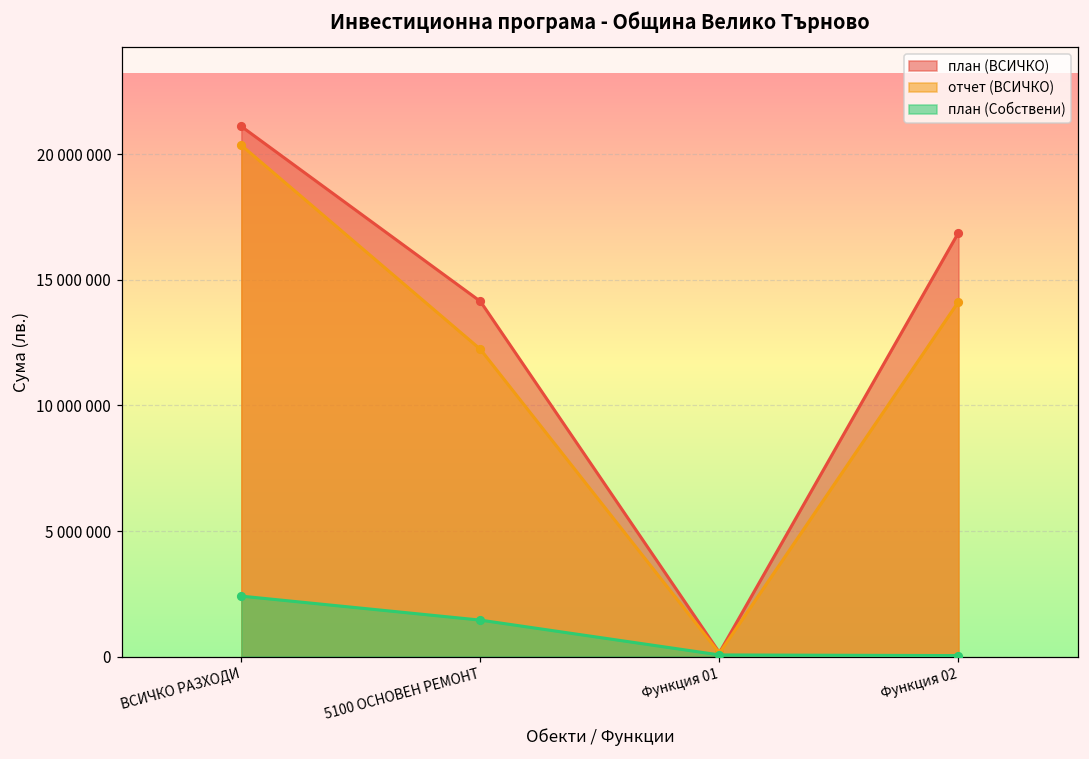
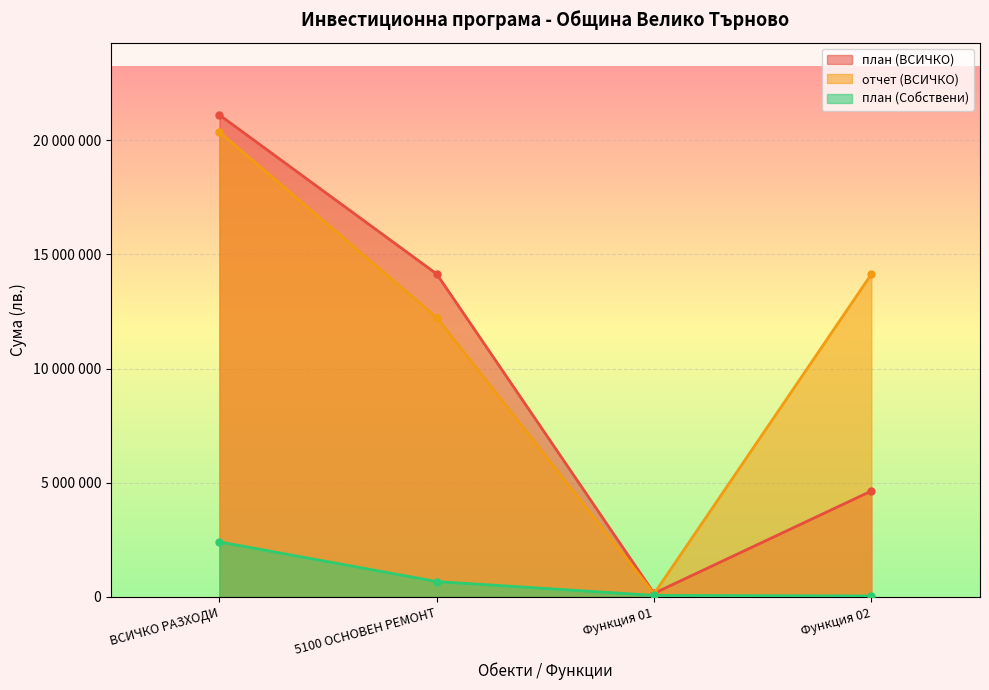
план (Собствени), 5100 ОСНОВЕН РЕМОНТ: 1500000 -> 700000
план (ВСИЧКО), Функция 02: 16900000 -> 4600000
